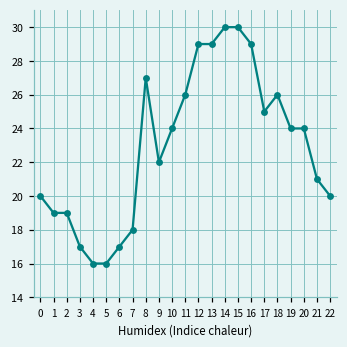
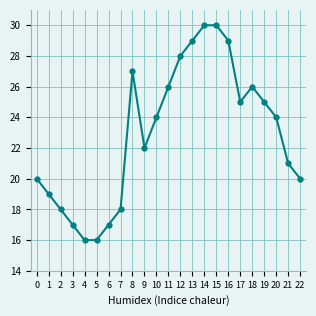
2: 19 -> 18
12: 29 -> 28
19: 24 -> 25
